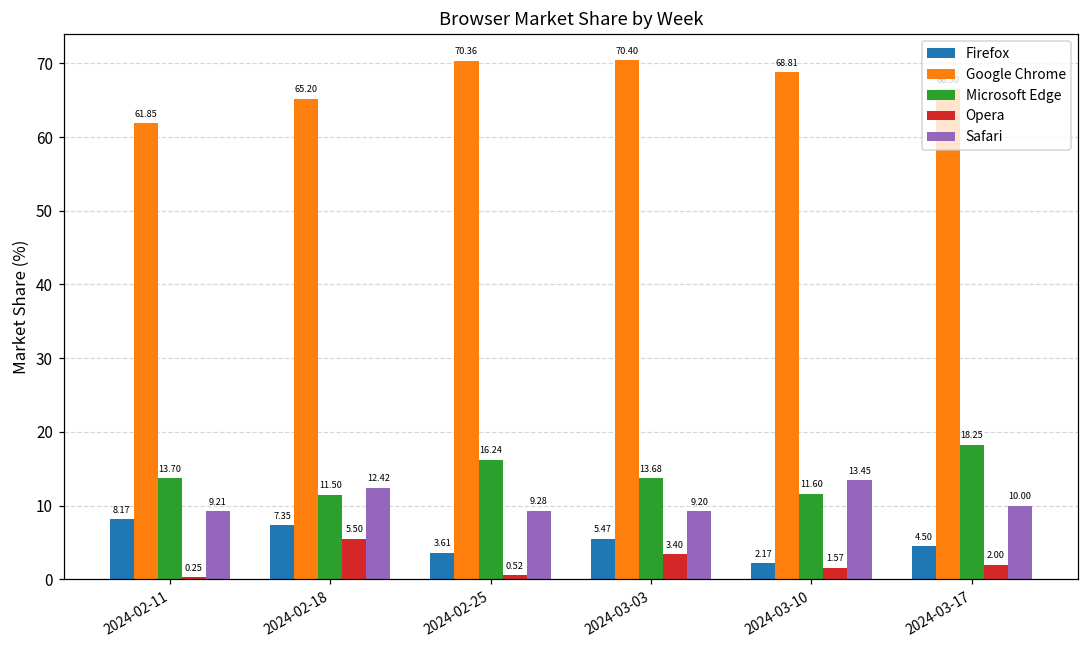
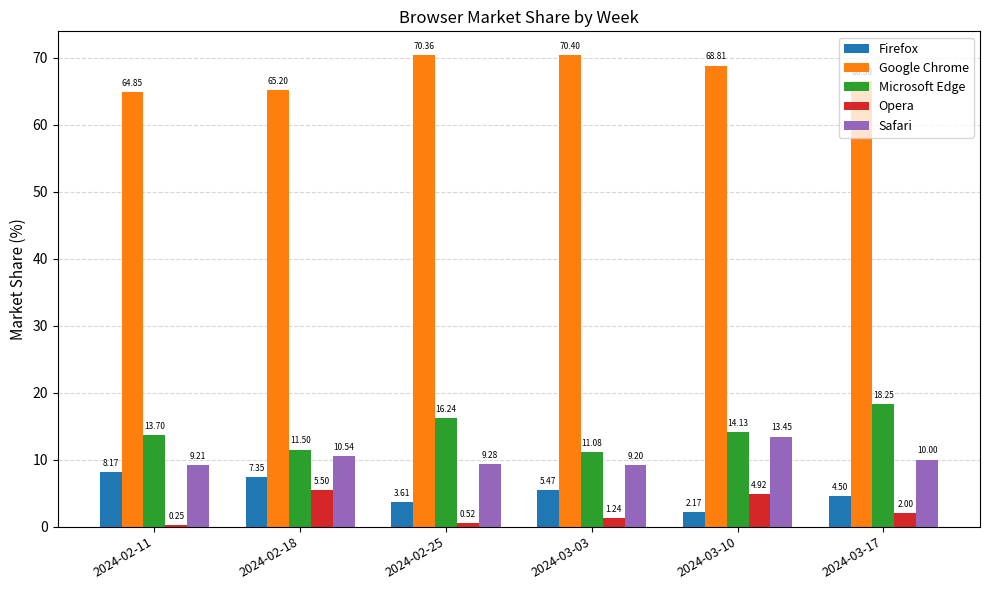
Google Chrome, 2024-02-11: 61.85 -> 64.85
Safari, 2024-02-18: 12.42 -> 10.54
Microsoft Edge, 2024-03-03: 13.68 -> 11.08
Opera, 2024-03-03: 3.40 -> 1.24
Microsoft Edge, 2024-03-10: 11.60 -> 14.13
Opera, 2024-03-10: 1.57 -> 4.92
